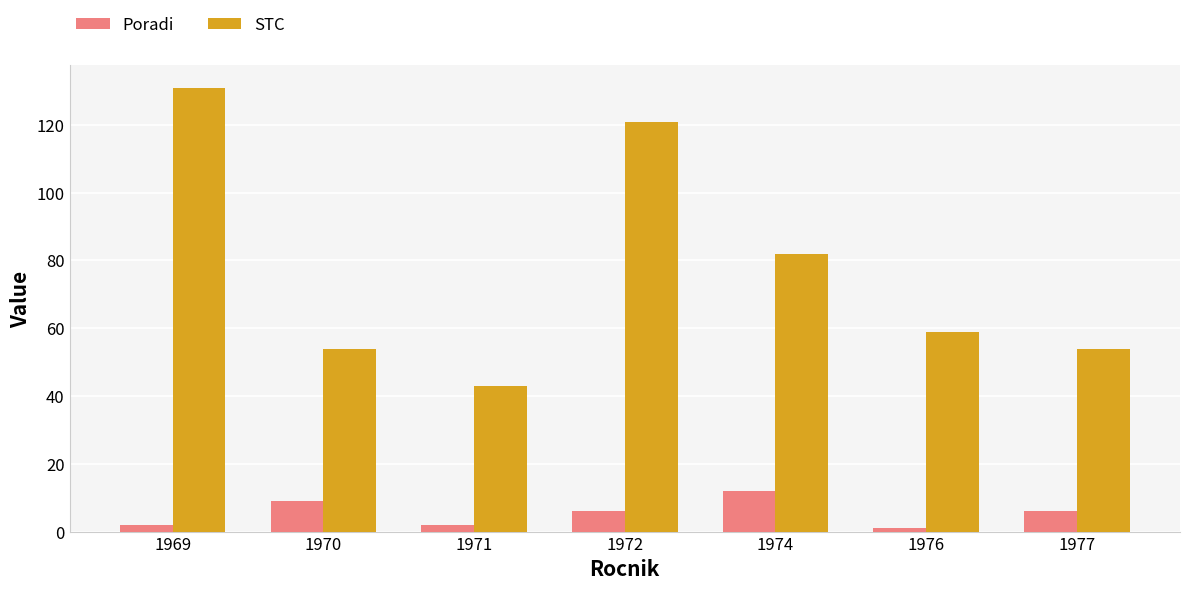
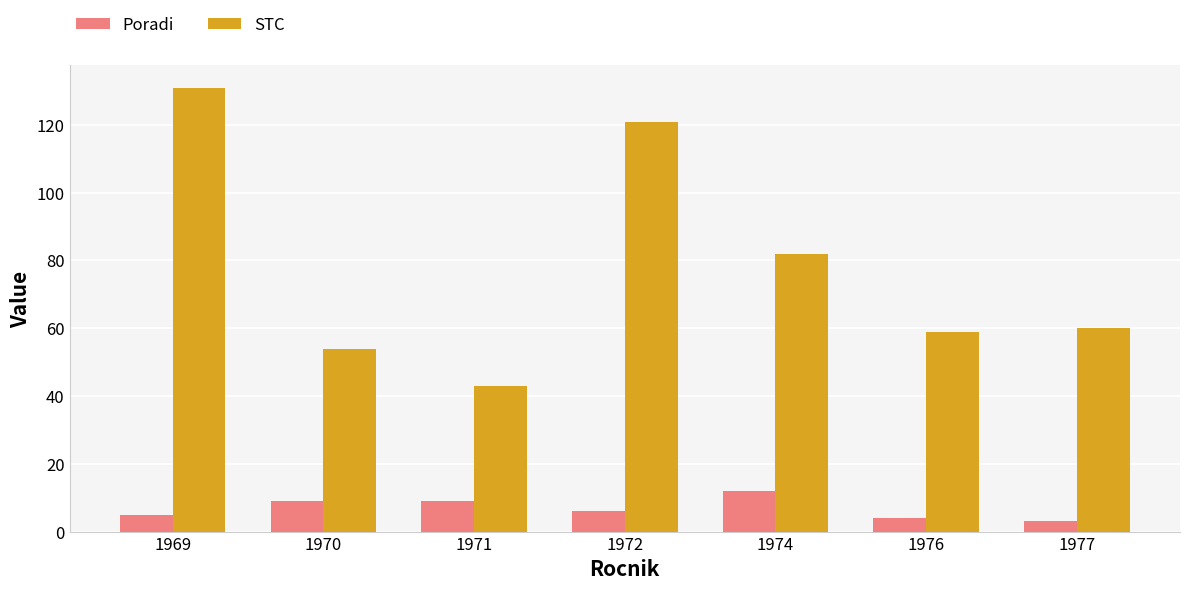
Poradi, 1969: 2 -> 5
Poradi, 1971: 2 -> 9
Poradi, 1976: 1 -> 4
Poradi, 1977: 6 -> 3
STC, 1977: 54 -> 60
